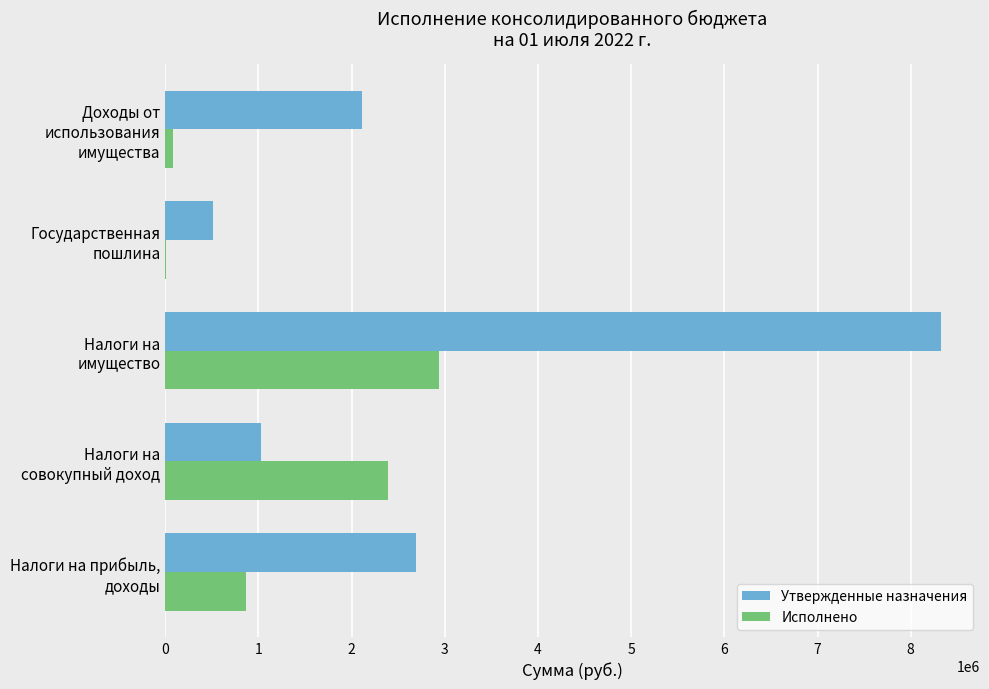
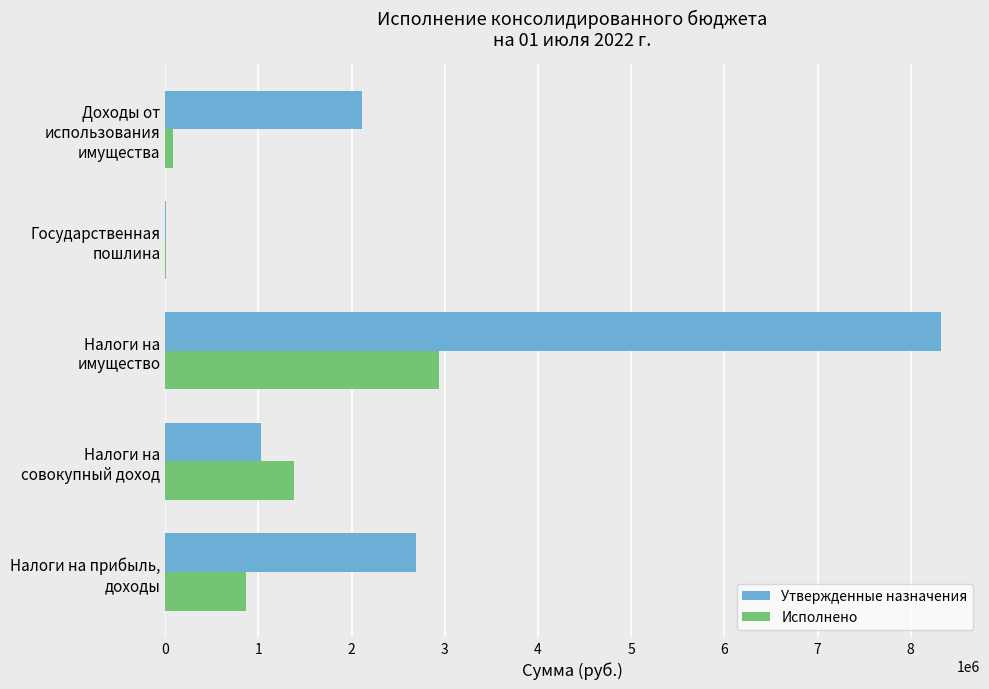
Утвержденные назначения, Государственная пошлина: 500000 -> 0
Исполнено, Налоги на совокупный доход: 2400000 -> 1400000
